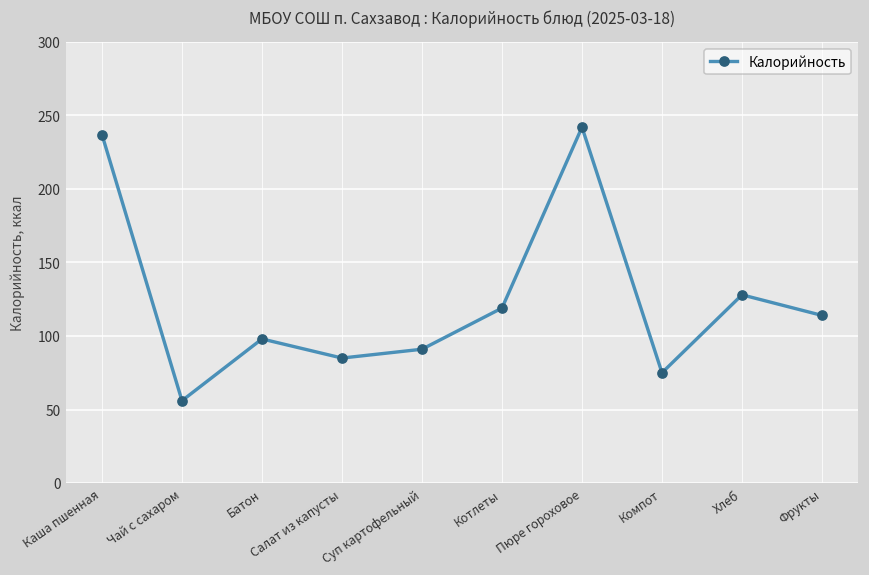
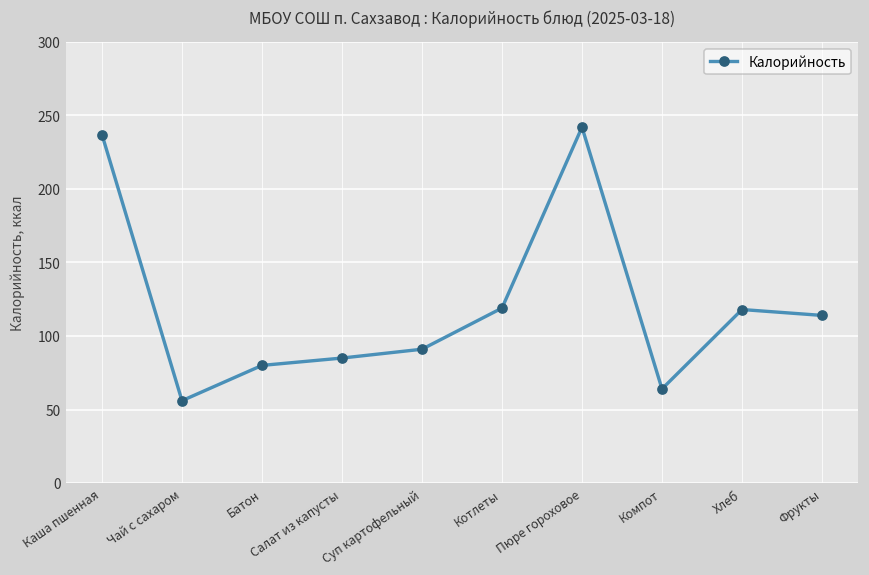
Батон: 98 -> 80
Компот: 75 -> 64
Хлеб: 128 -> 118
